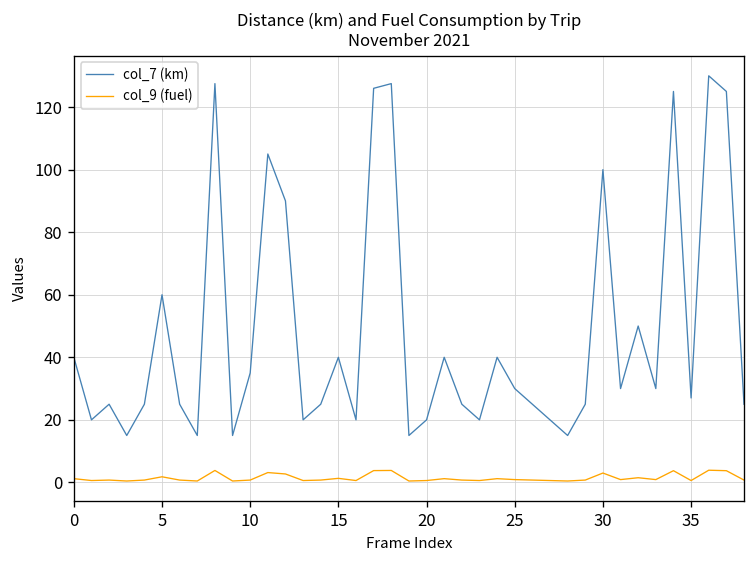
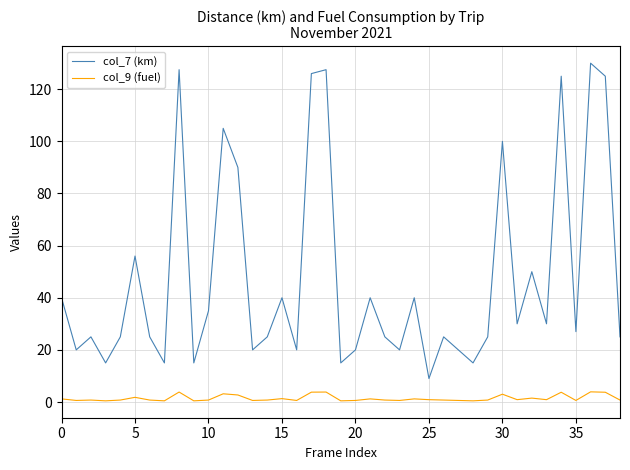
col_7 (km), 5: 60 -> 56
col_7 (km), 25: 30 -> 9
